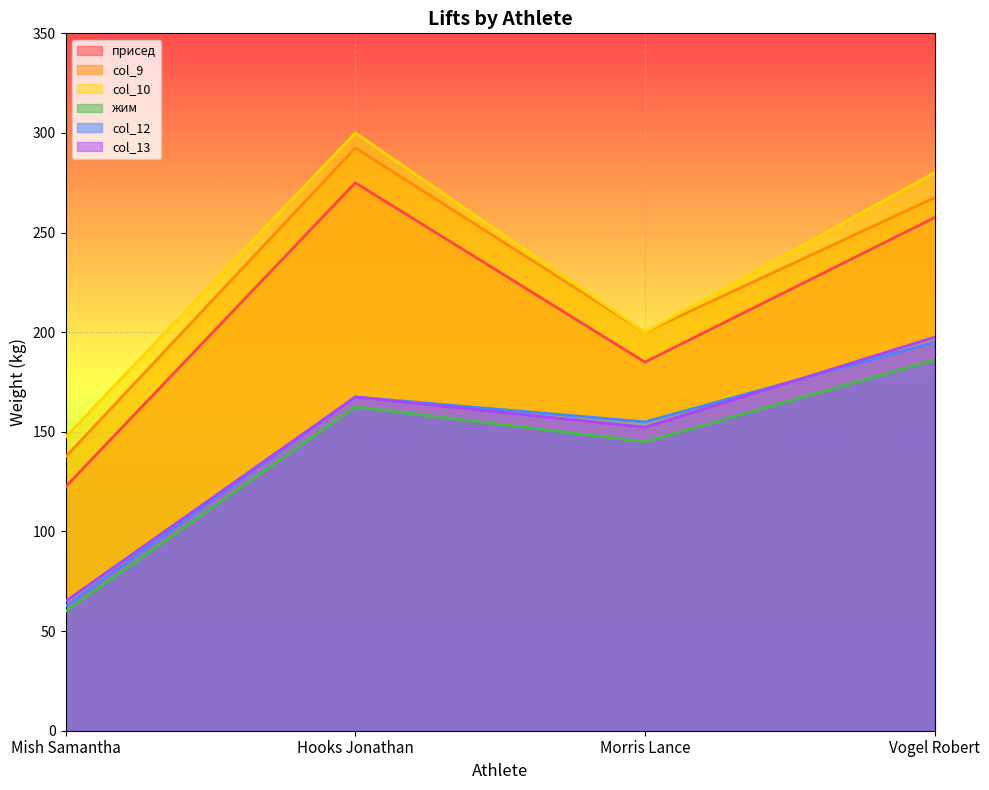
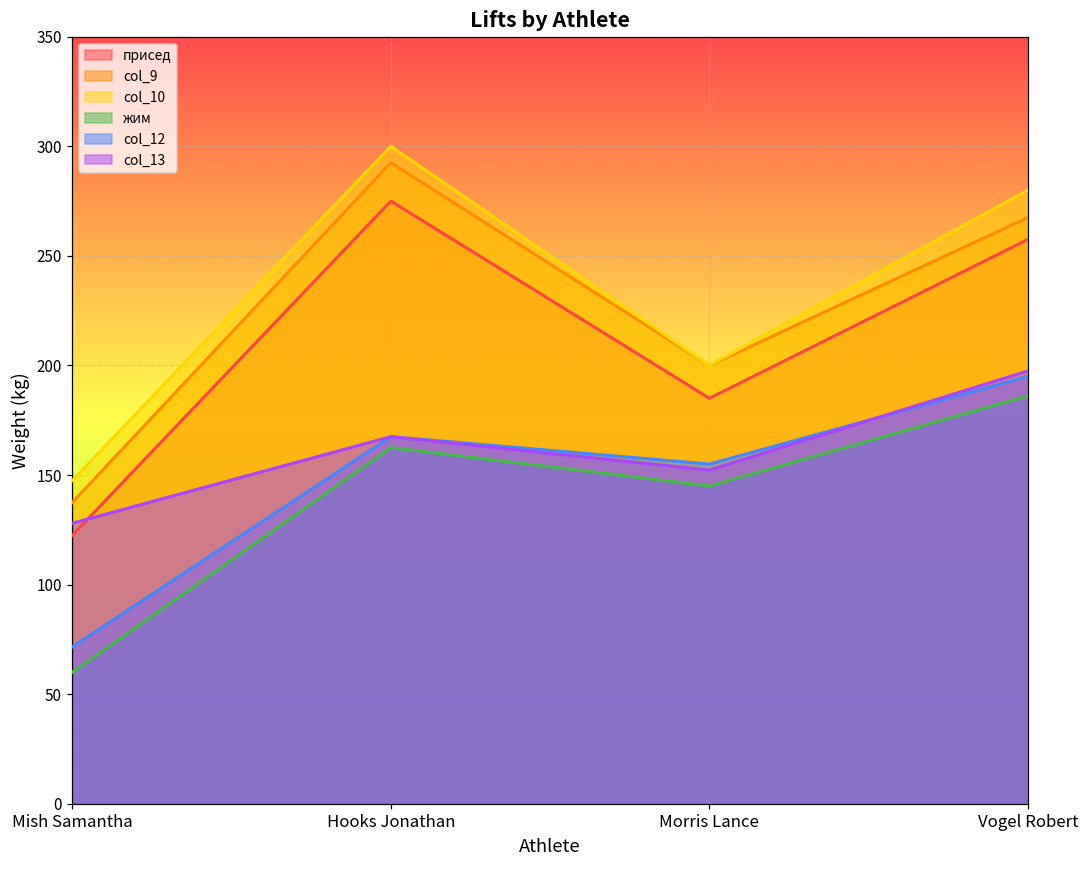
col_12, Mish Samantha: 63 -> 72
col_13, Mish Samantha: 65 -> 128
